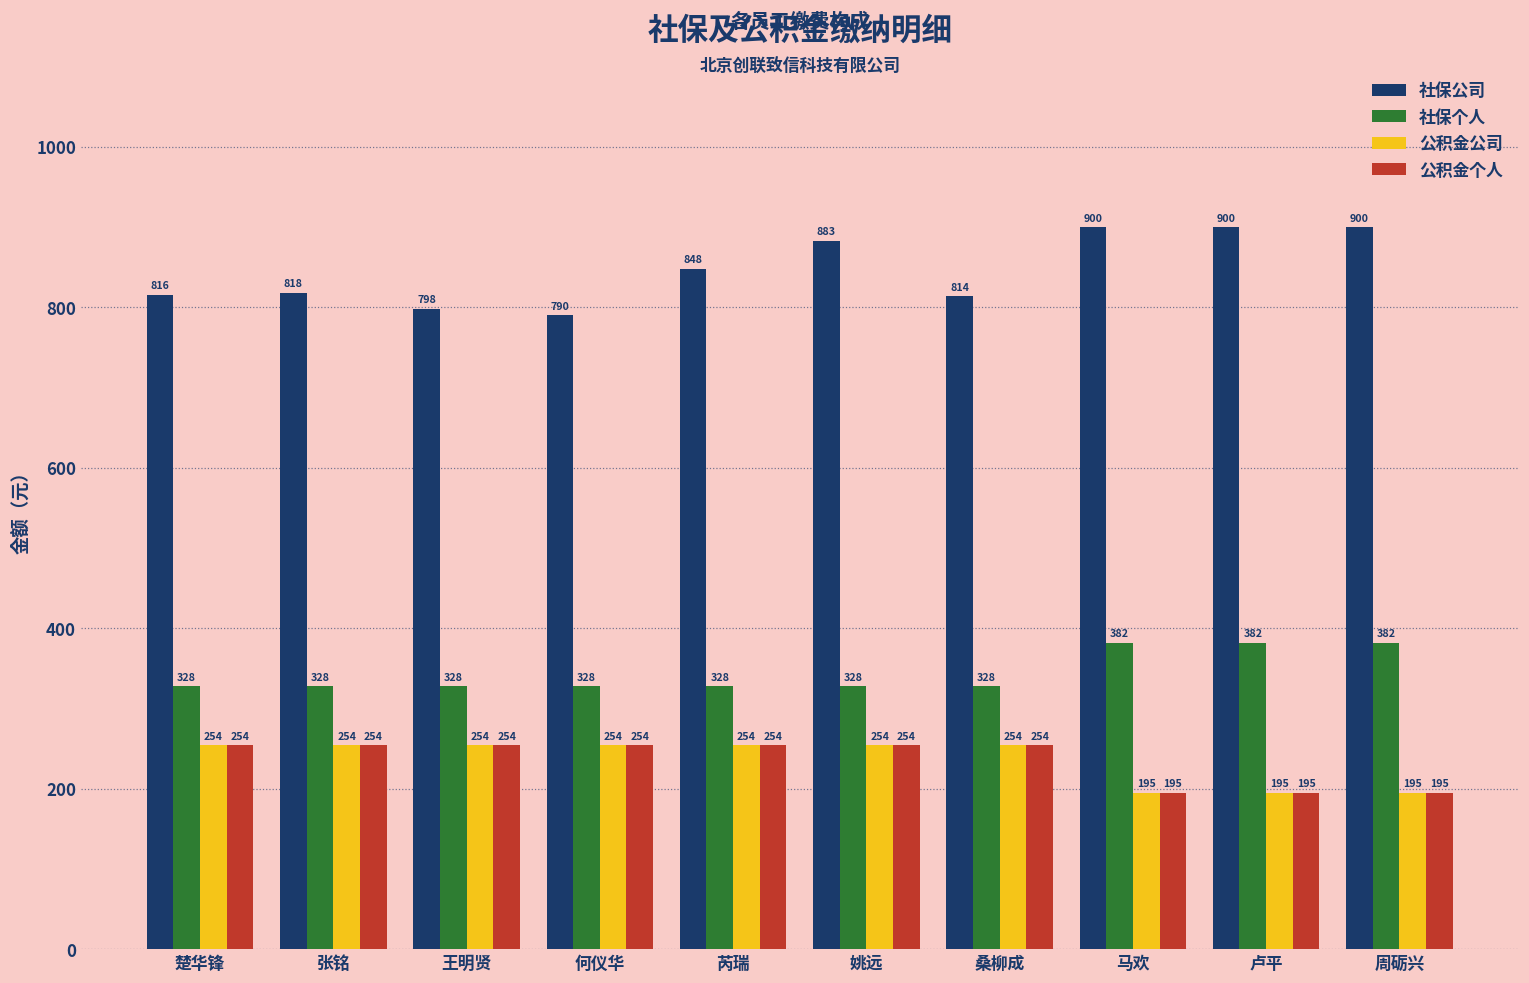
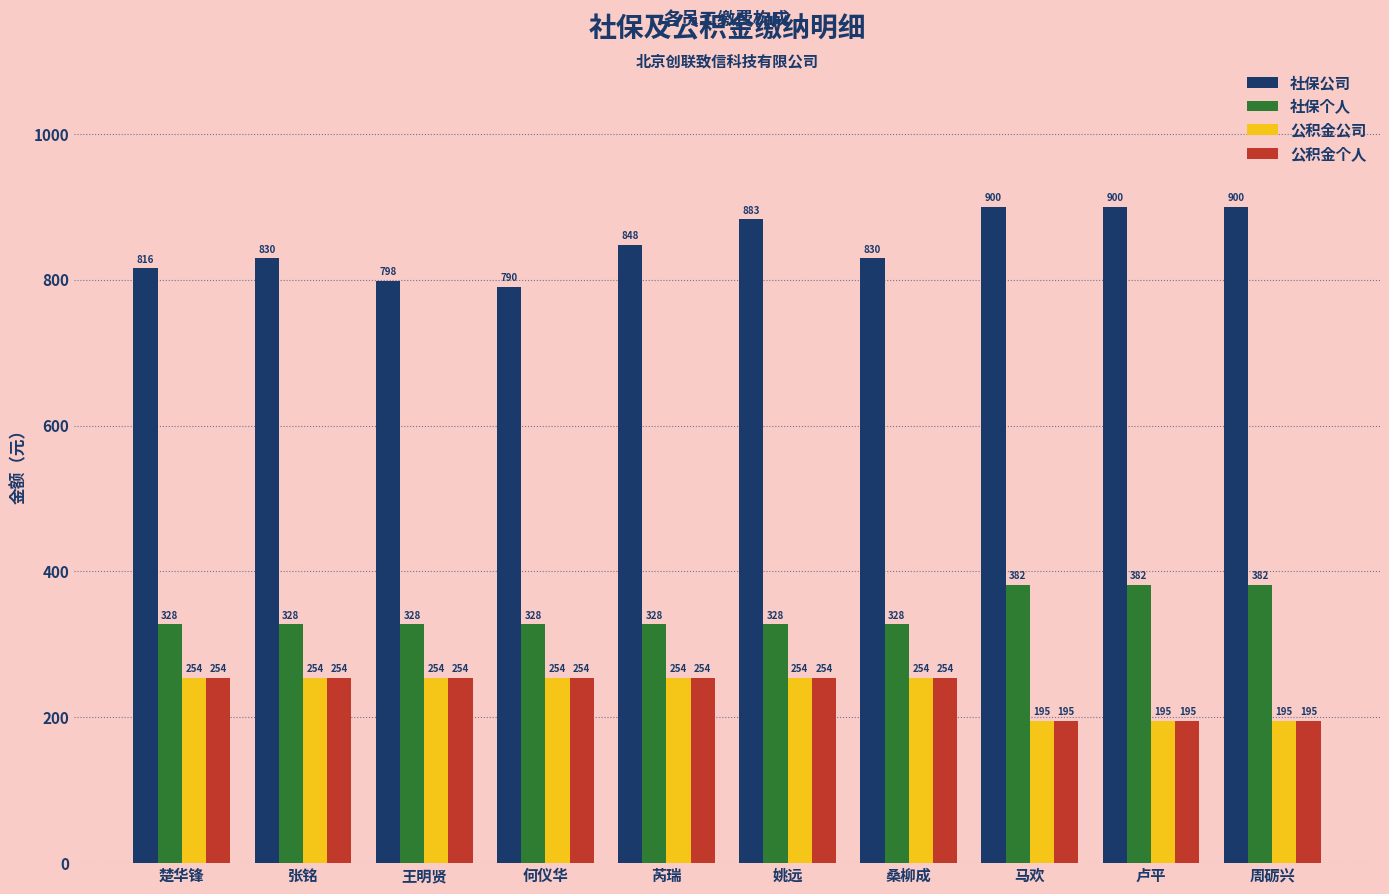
社保公司, 张铭: 818 -> 830
社保公司, 桑柳成: 814 -> 830
